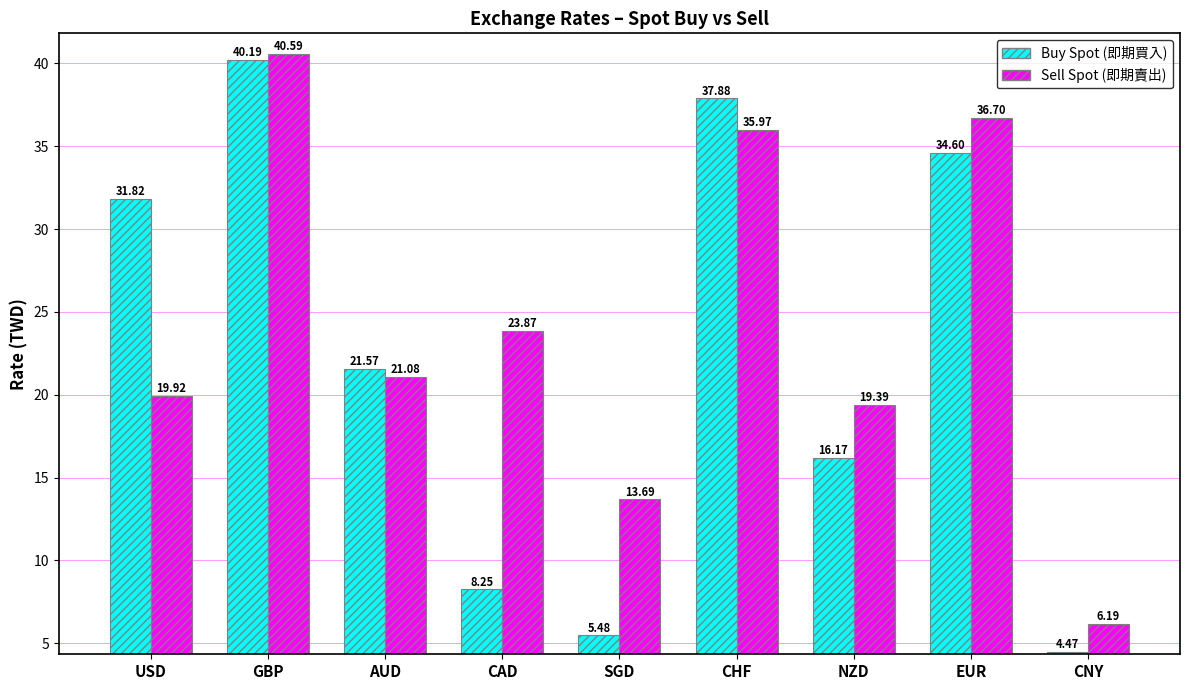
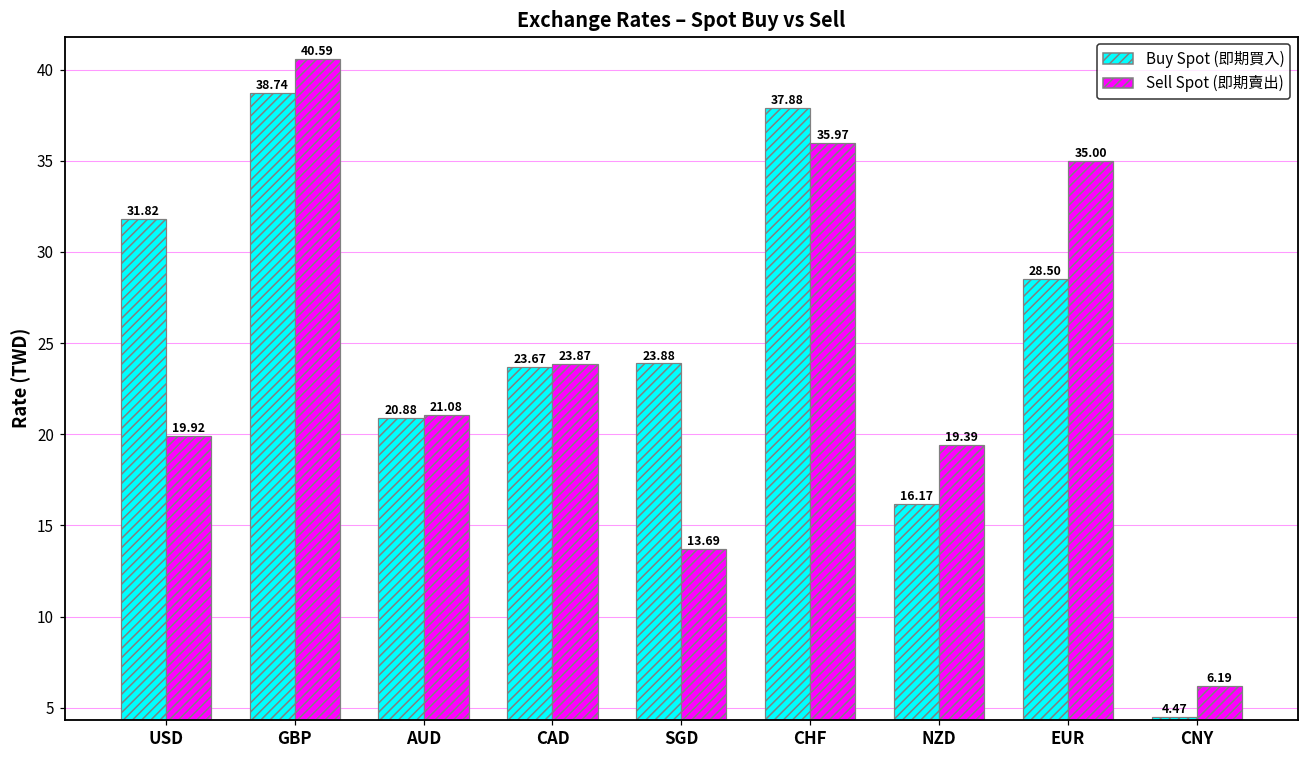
Buy Spot (即期買入), GBP: 40.19 -> 38.74
Buy Spot (即期買入), AUD: 21.57 -> 20.88
Buy Spot (即期買入), CAD: 8.25 -> 23.67
Buy Spot (即期買入), SGD: 5.48 -> 23.88
Buy Spot (即期買入), EUR: 34.60 -> 28.50
Sell Spot (即期賣出), EUR: 36.70 -> 35.00
